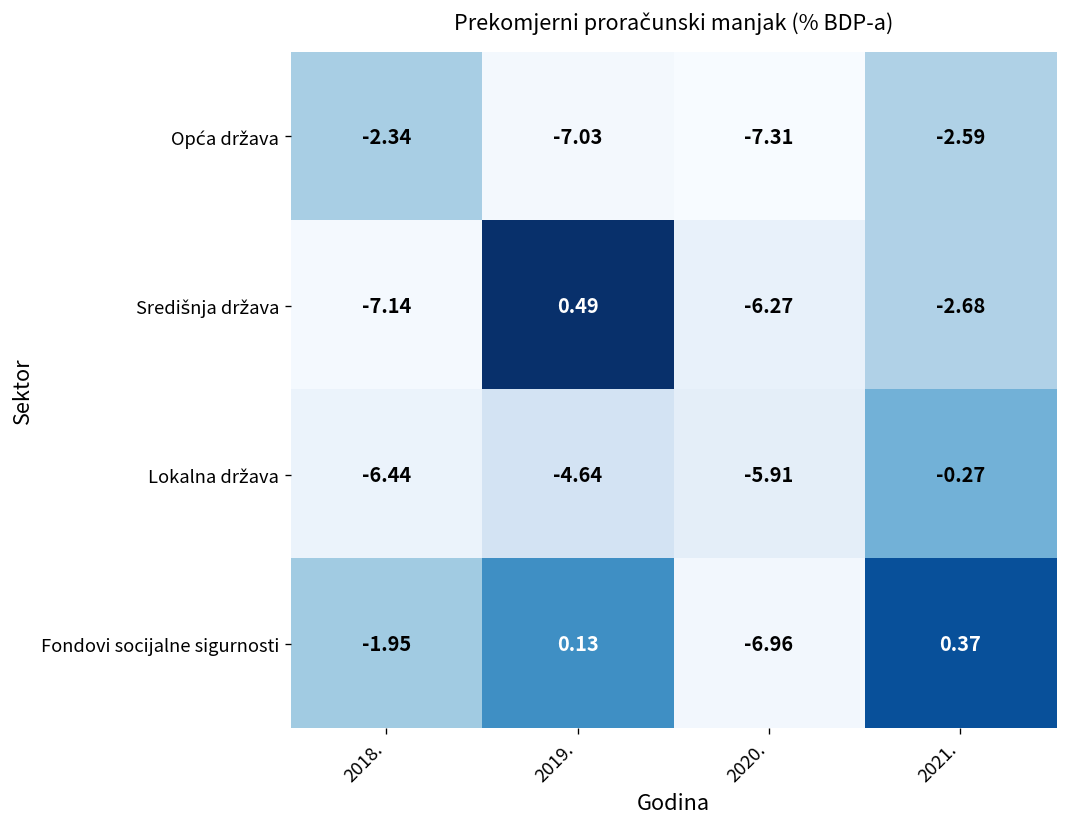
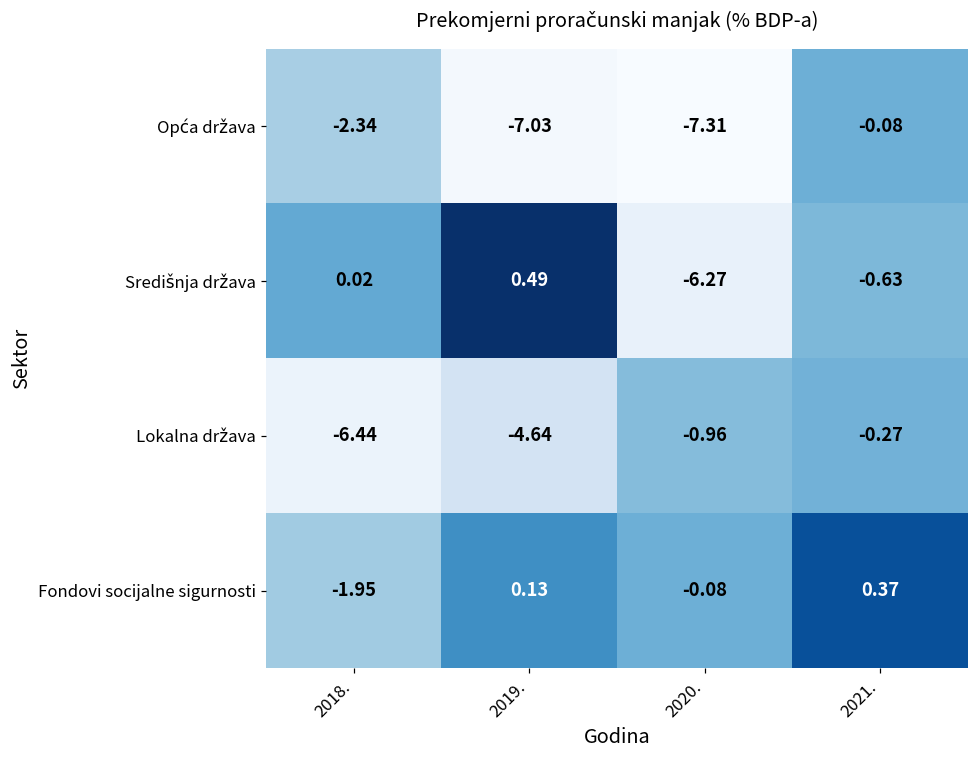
Opća država, 2021.: -2.59 -> -0.08
Središnja država, 2018.: -7.14 -> 0.02
Središnja država, 2021.: -2.68 -> -0.63
Lokalna država, 2020.: -5.91 -> -0.96
Fondovi socijalne sigurnosti, 2020.: -6.96 -> -0.08
